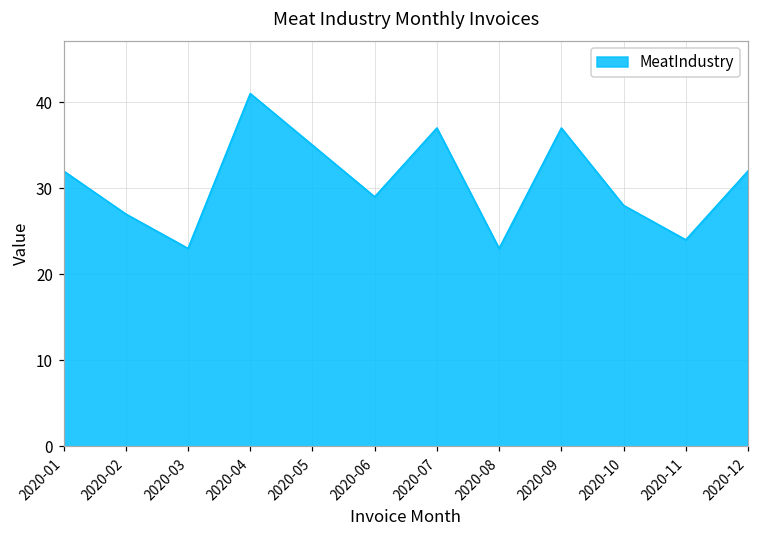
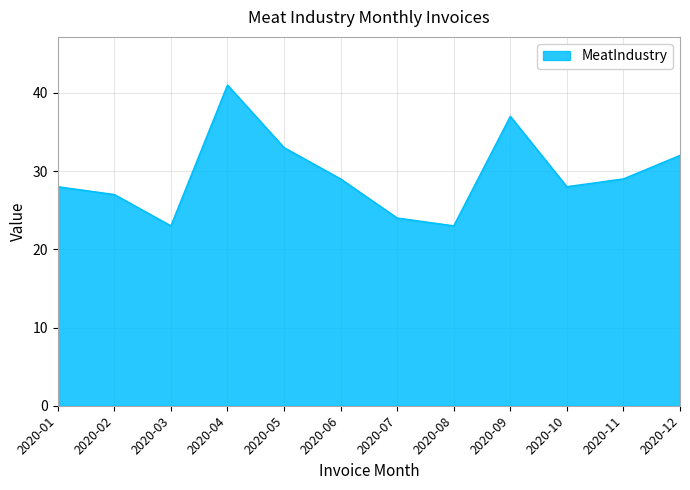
2020-01: 32 -> 28
2020-05: 35 -> 33
2020-07: 37 -> 24
2020-11: 24 -> 29
